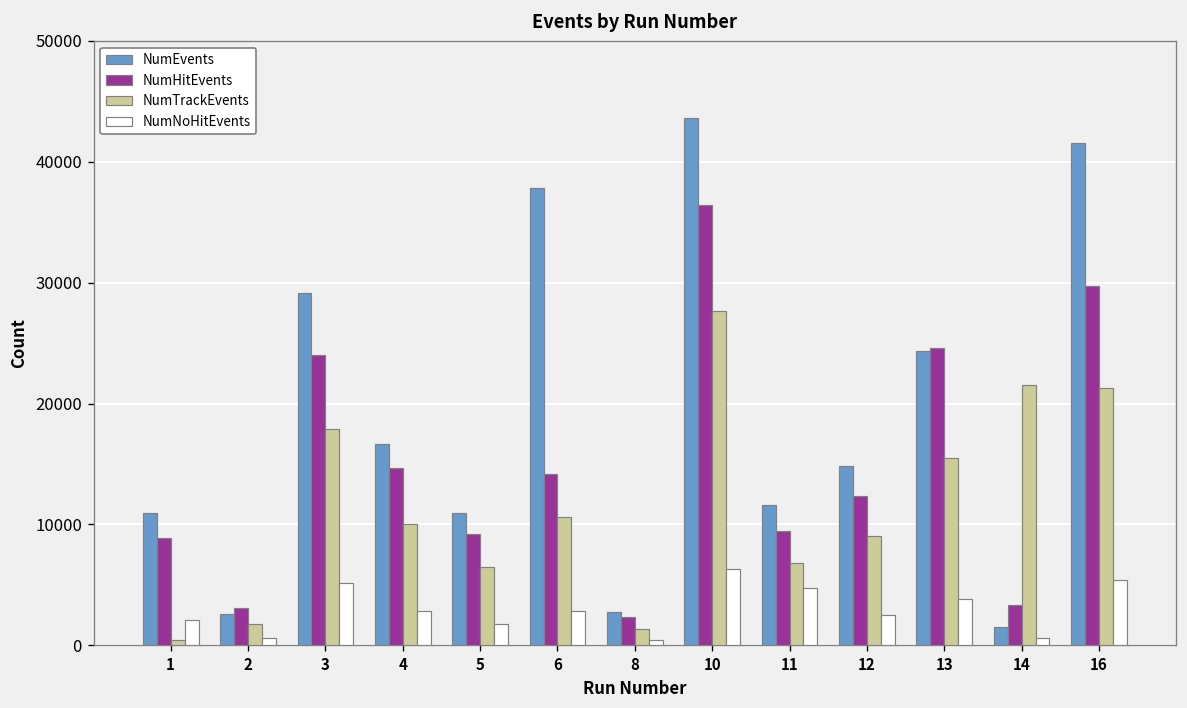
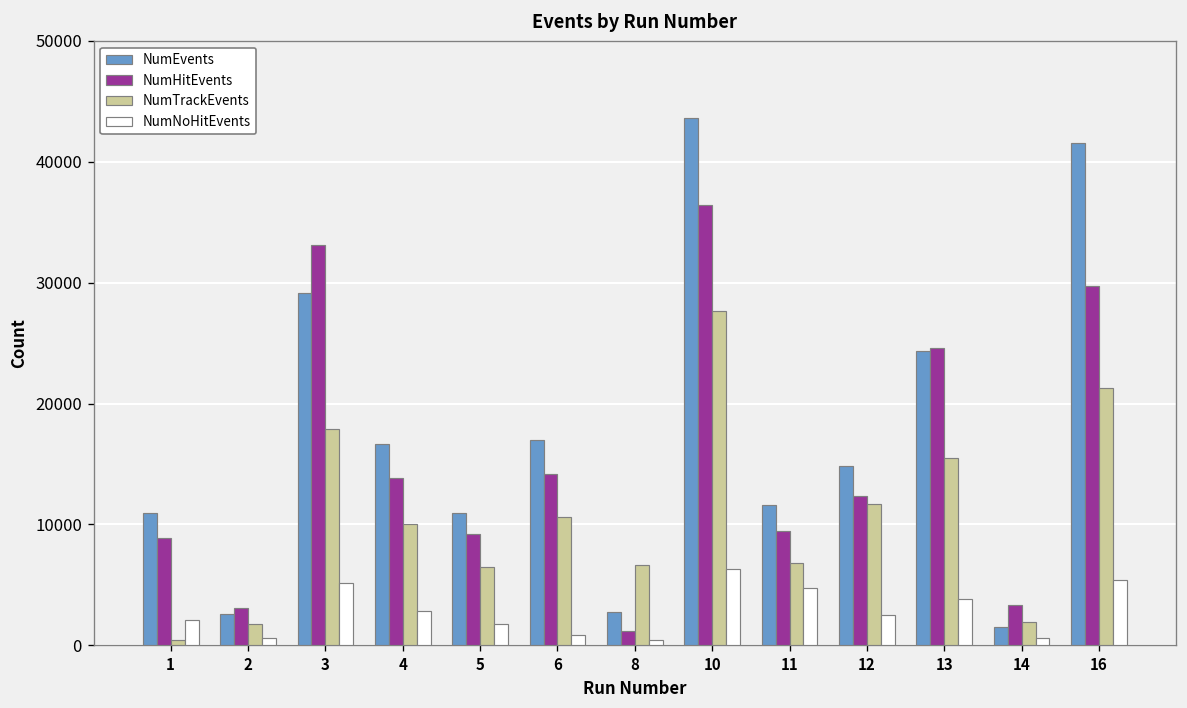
NumHitEvents, 3: 24000 -> 33100
NumHitEvents, 4: 14700 -> 13800
NumEvents, 6: 37800 -> 17000
NumNoHitEvents, 6: 2800 -> 900
NumHitEvents, 8: 2300 -> 1200
NumTrackEvents, 8: 1300 -> 6700
NumTrackEvents, 12: 9000 -> 11700
NumTrackEvents, 14: 21500 -> 1900
